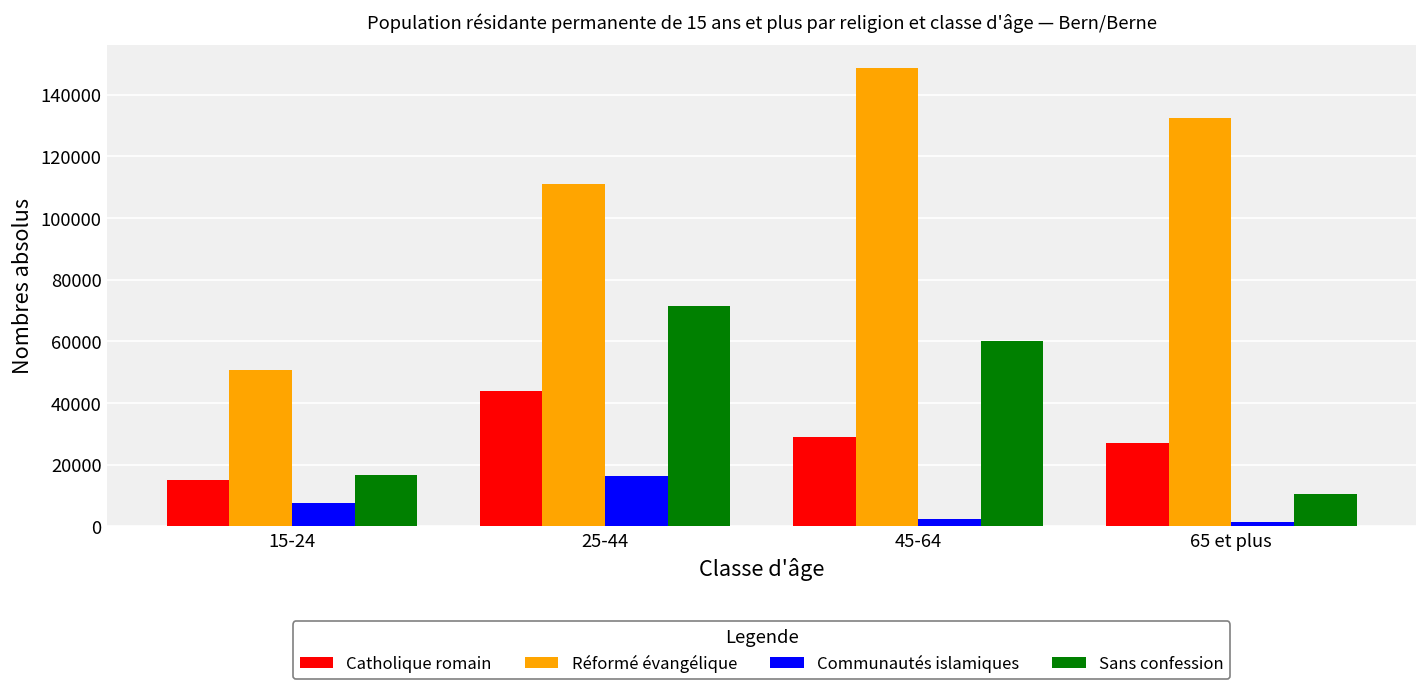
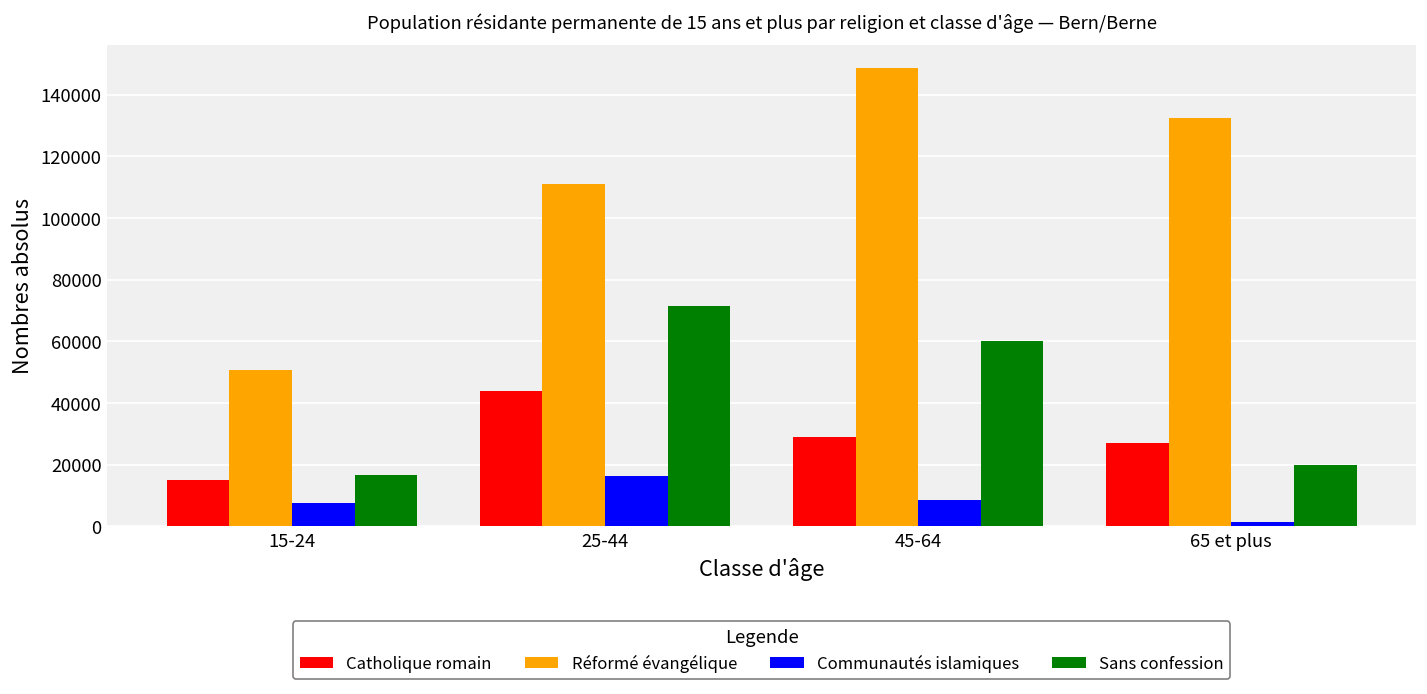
Communautés islamiques, 45-64: 2000 -> 9000
Sans confession, 65 et plus: 10000 -> 20000
